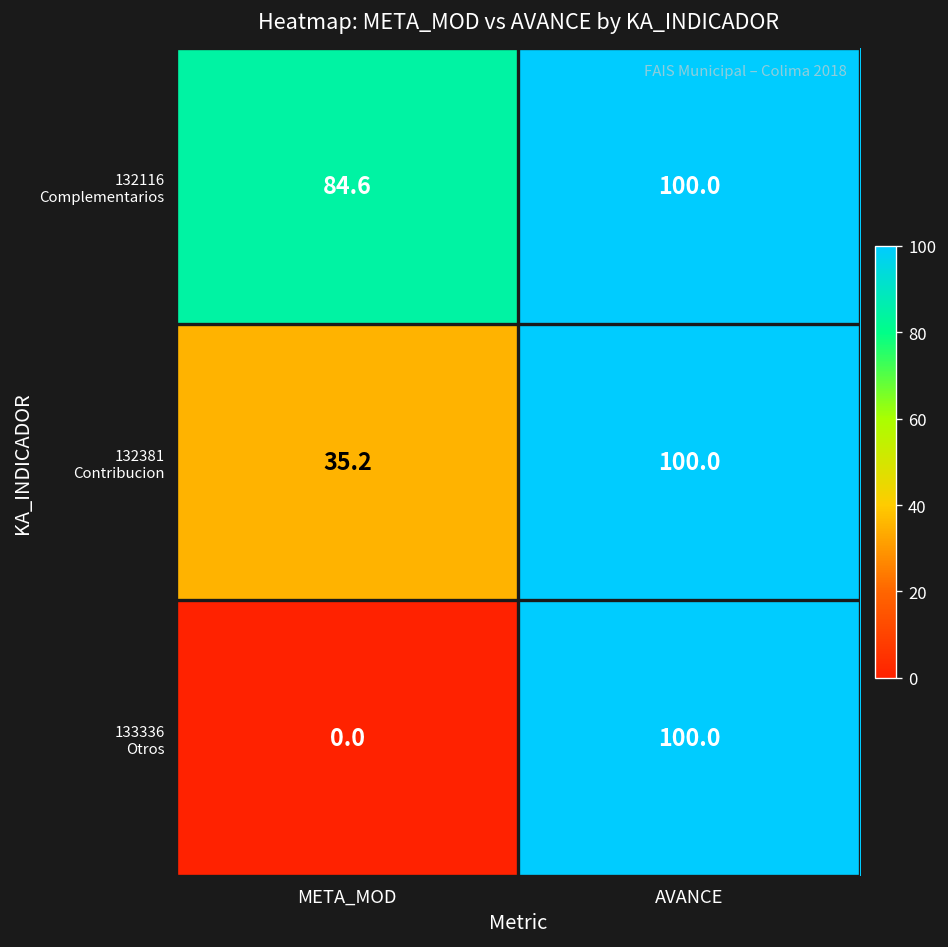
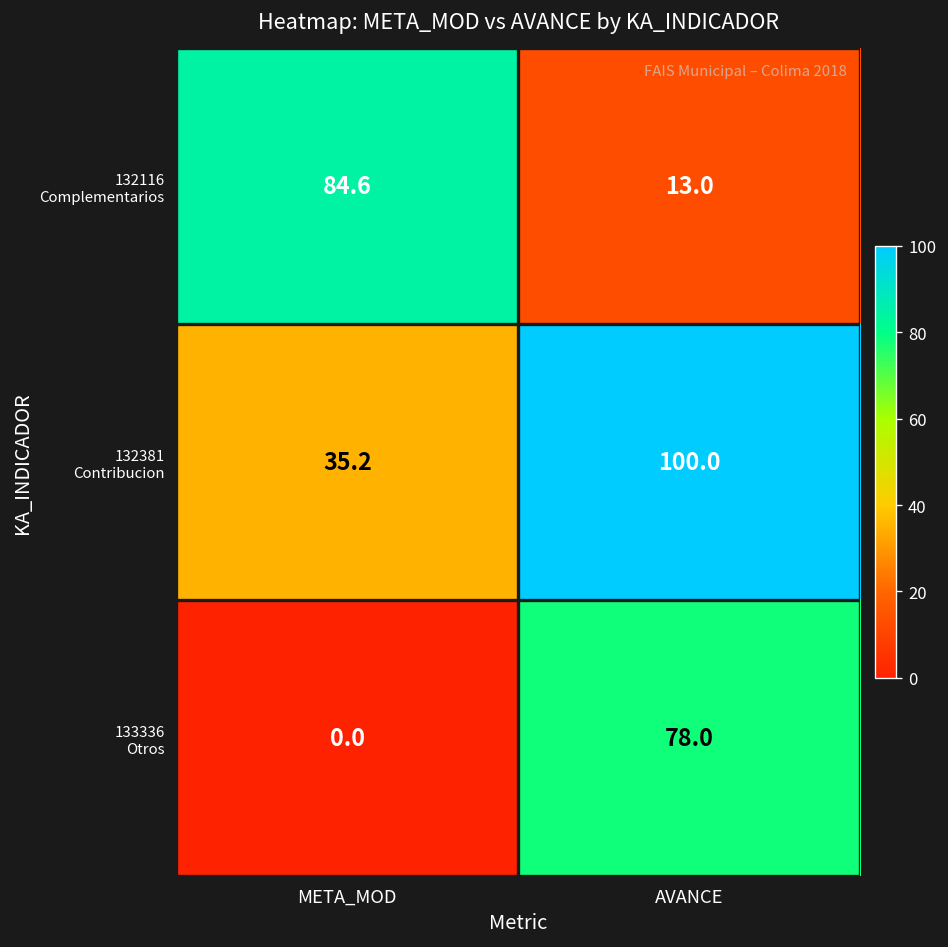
132116 Complementarios, AVANCE: 100.0 -> 13.0
133336 Otros, AVANCE: 100.0 -> 78.0
